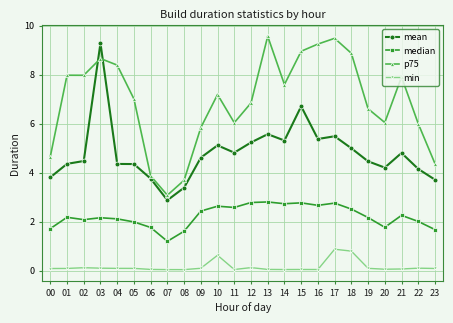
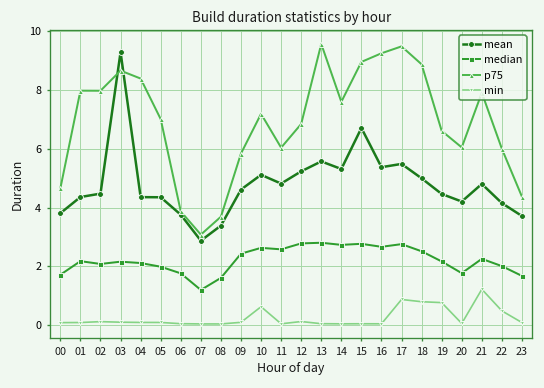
min, 19: 0.1 -> 0.8
min, 21: 0.1 -> 1.2
min, 22: 0.1 -> 0.5
